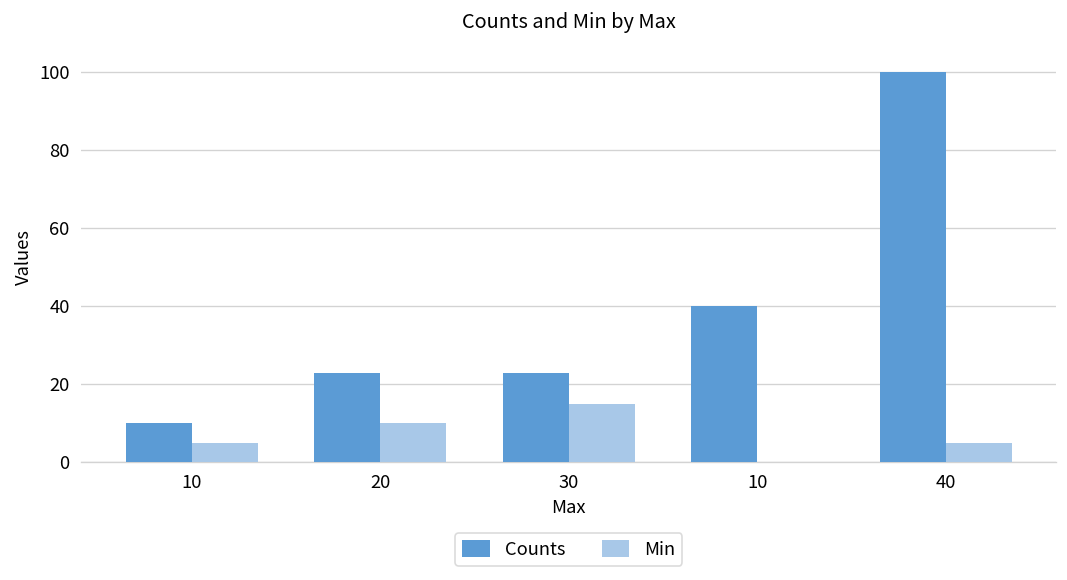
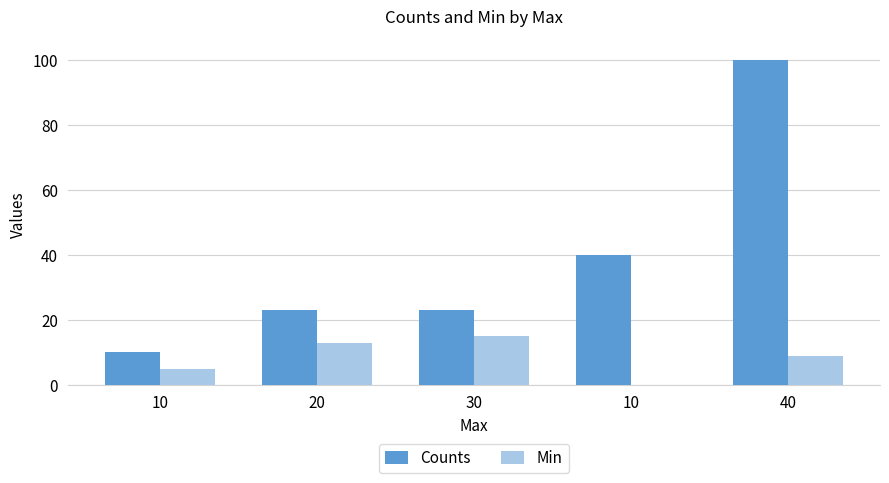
Min, 20: 10 -> 13
Min, 40: 5 -> 9
